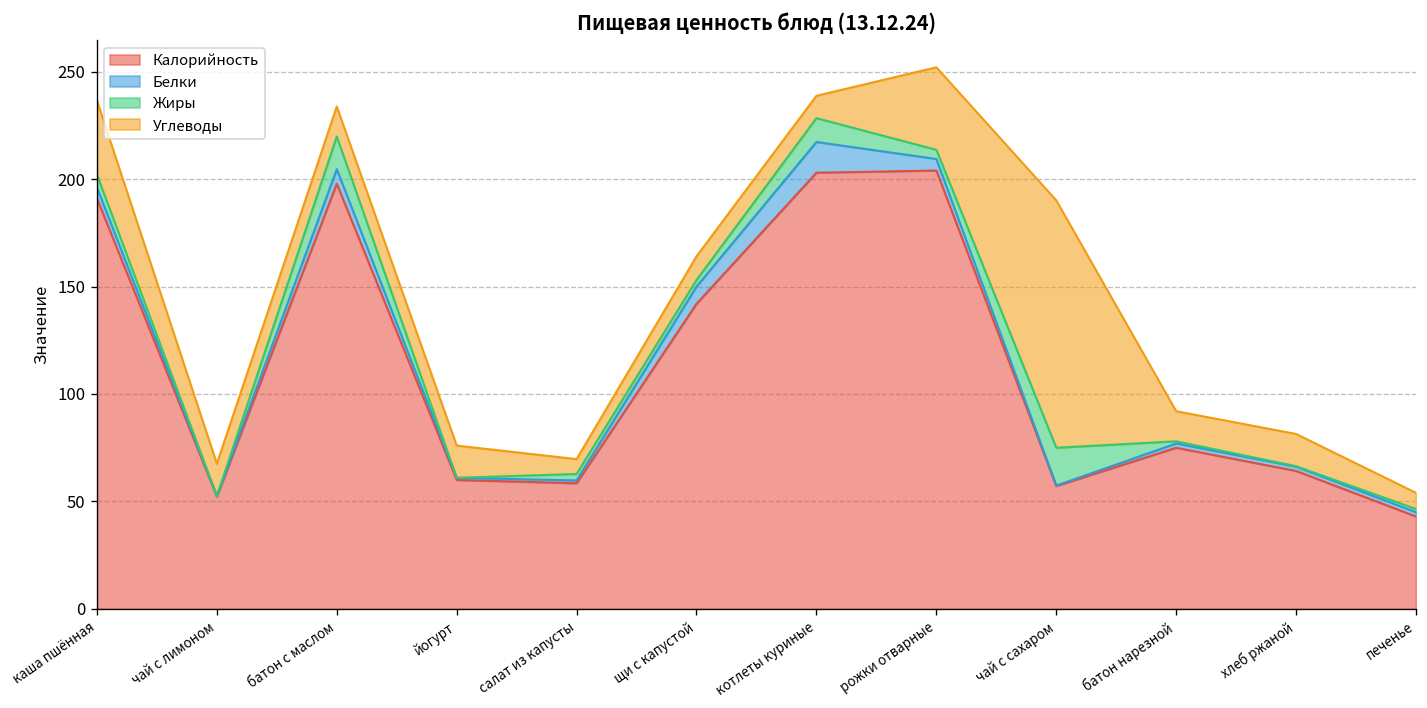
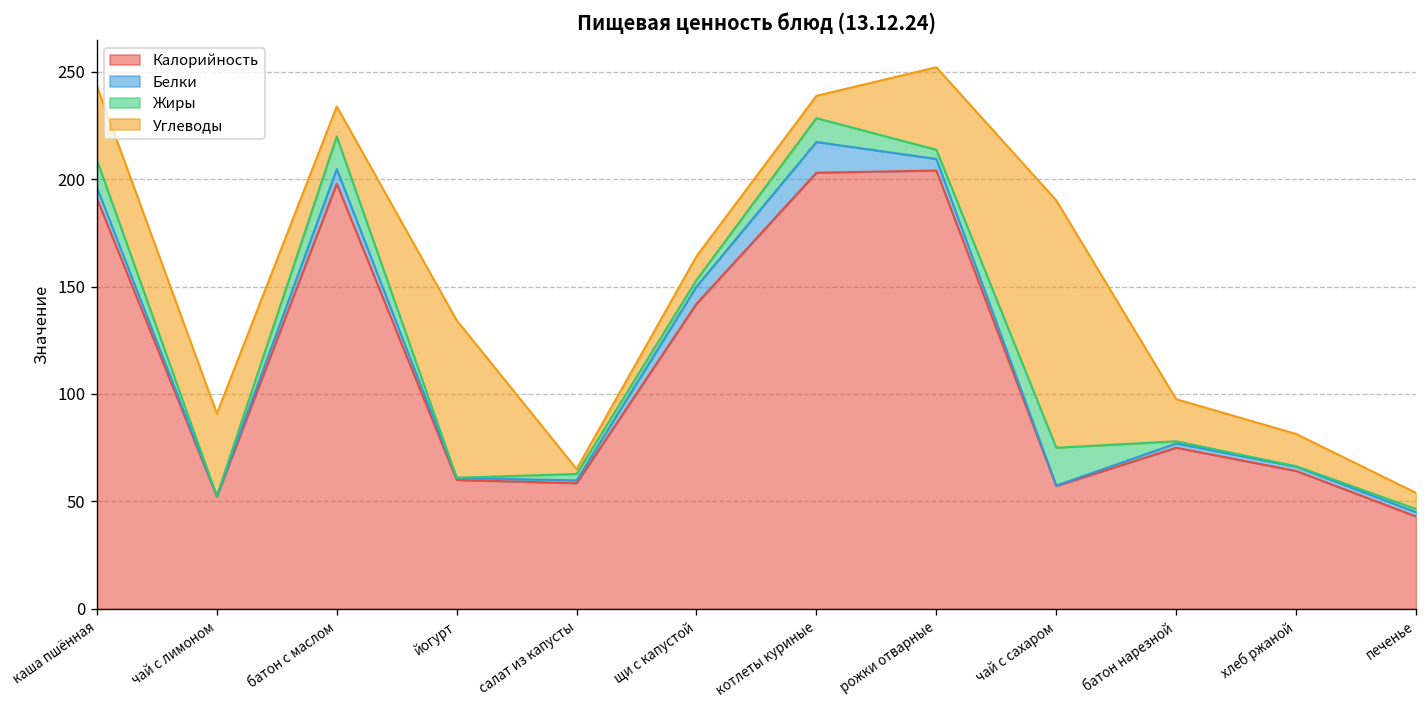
Жиры, каша пшённая: 6 -> 13
Углеводы, чай с лимоном: 15 -> 38
Углеводы, йогурт: 15 -> 73
Углеводы, салат из капусты: 7 -> 2
Углеводы, батон нарезной: 14 -> 20
